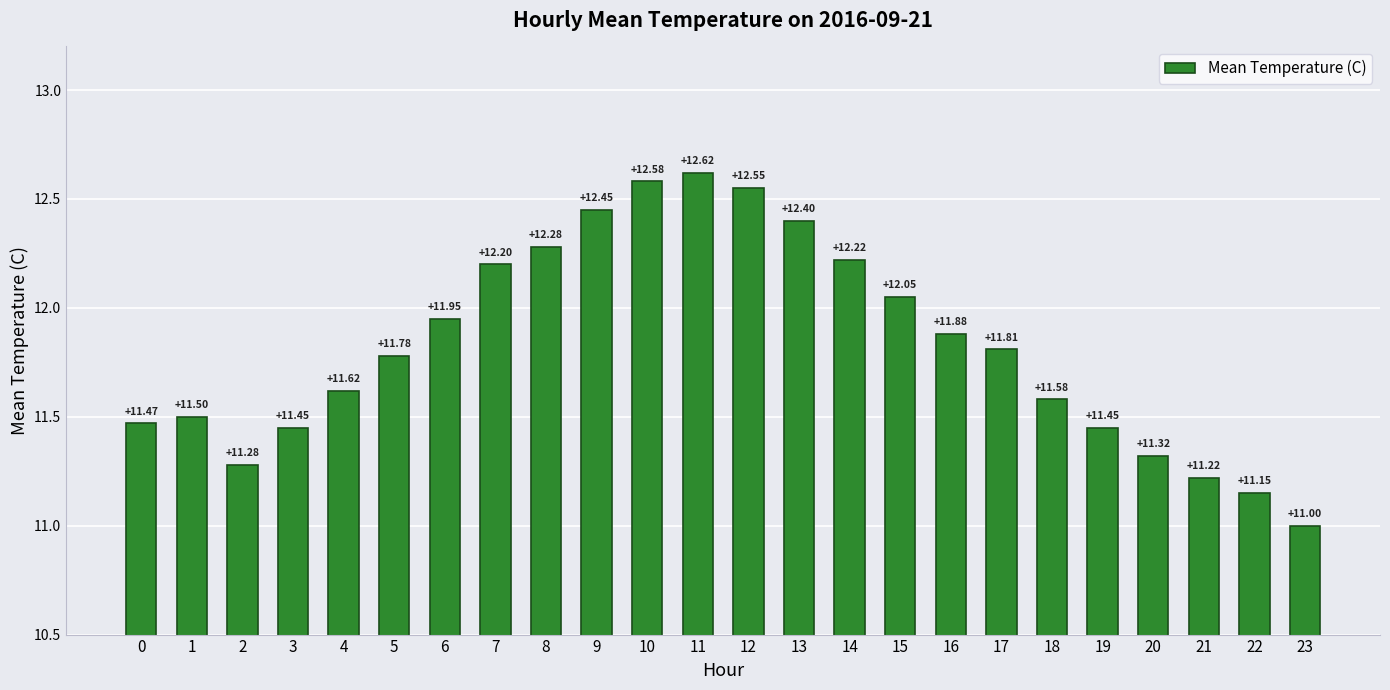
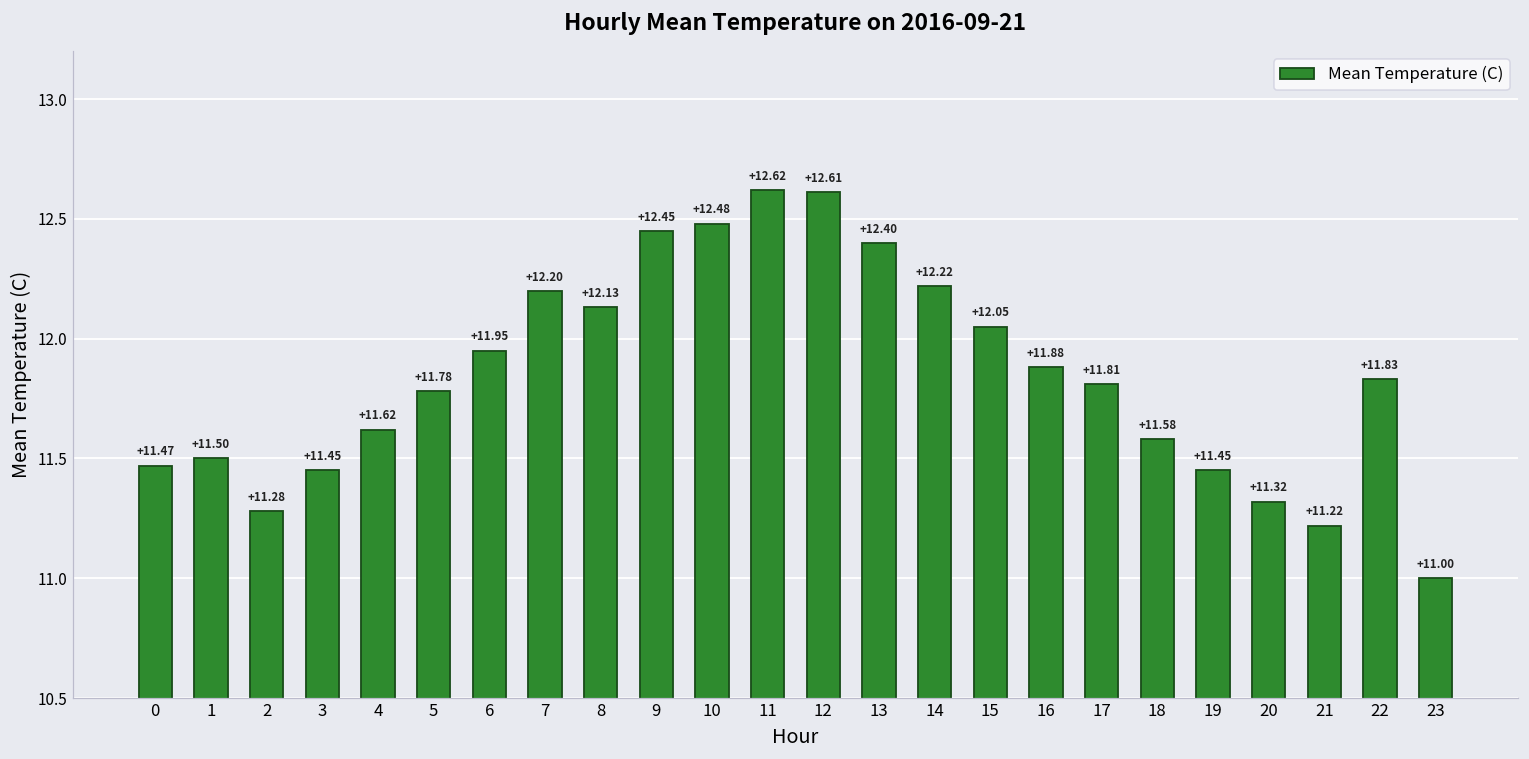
8: +12.28 -> +12.13
10: +12.58 -> +12.48
12: +12.55 -> +12.61
22: +11.15 -> +11.83
